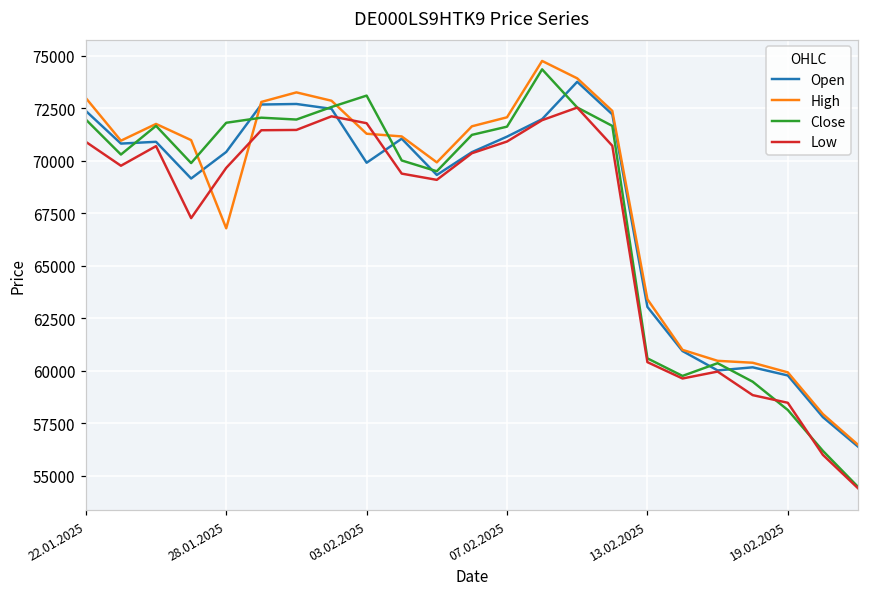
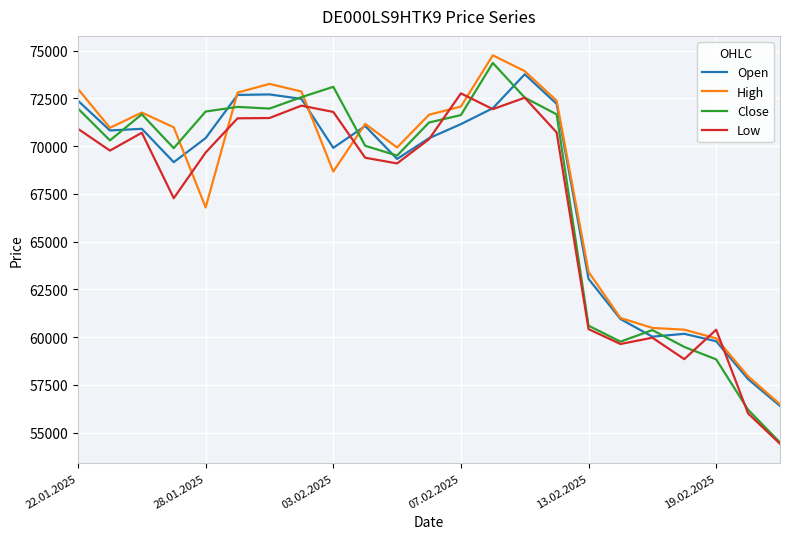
High, 03.02.2025: 71300 -> 68700
Low, 07.02.2025: 70900 -> 72800
Close, 19.02.2025: 58100 -> 58800
Low, 19.02.2025: 58500 -> 60400
